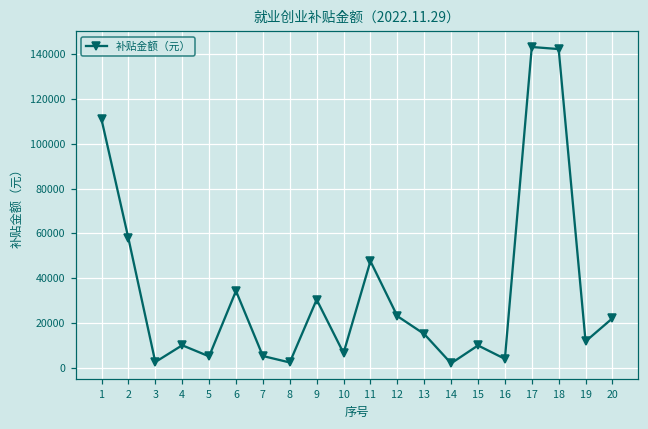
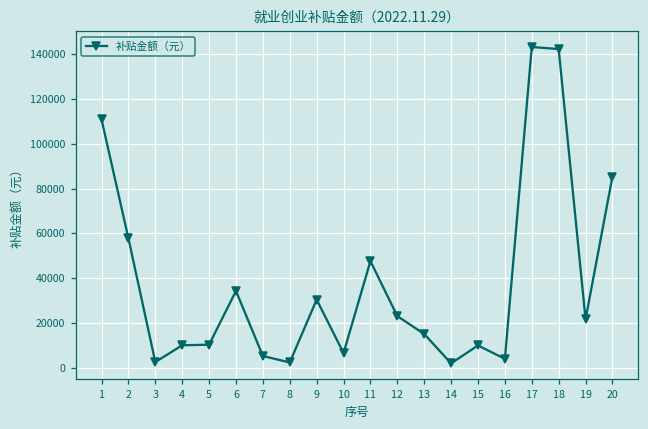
5: 5000 -> 10000
19: 12000 -> 22000
20: 22000 -> 85000
